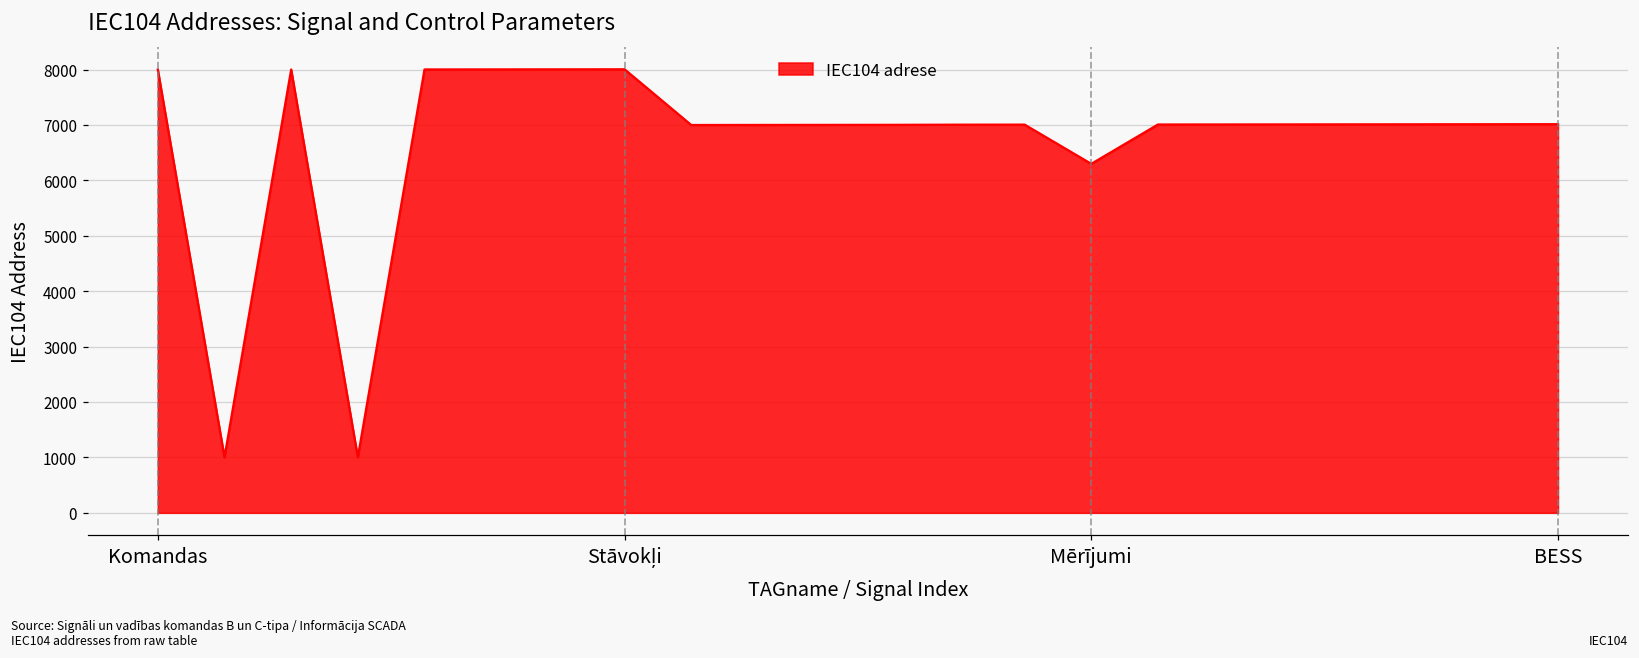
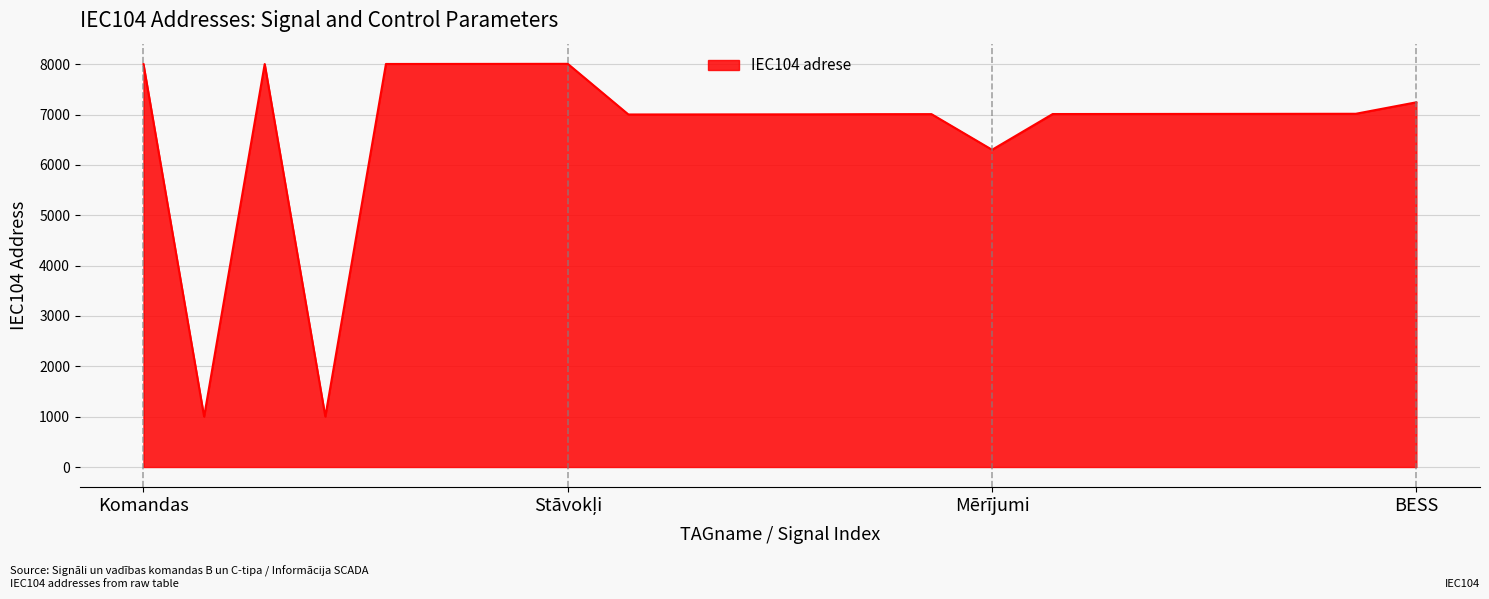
BESS: 7000 -> 7200
